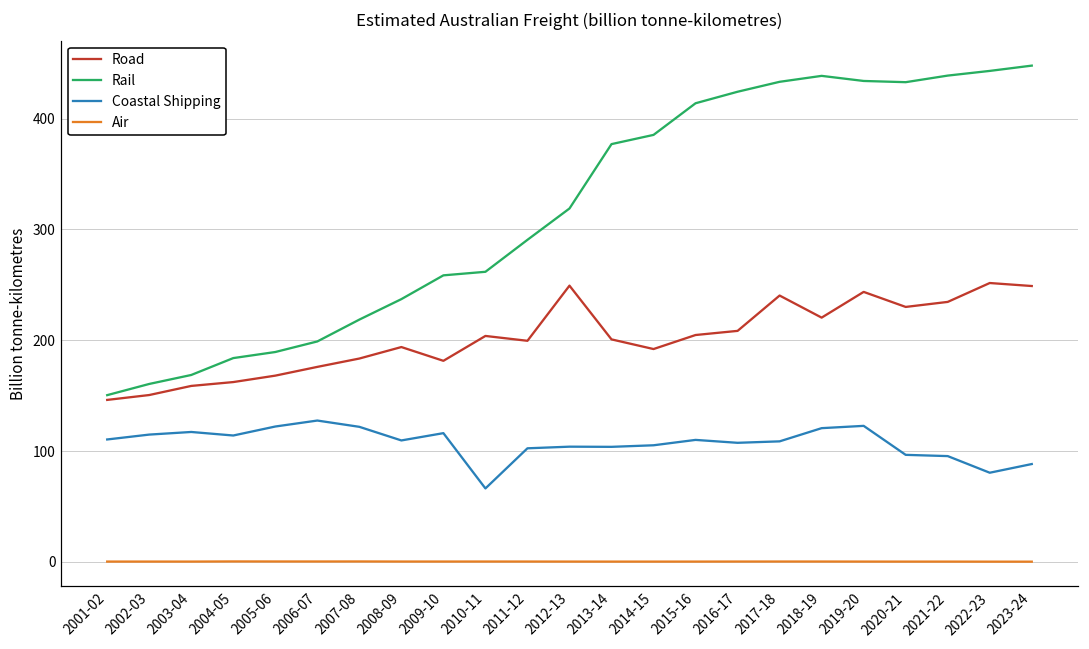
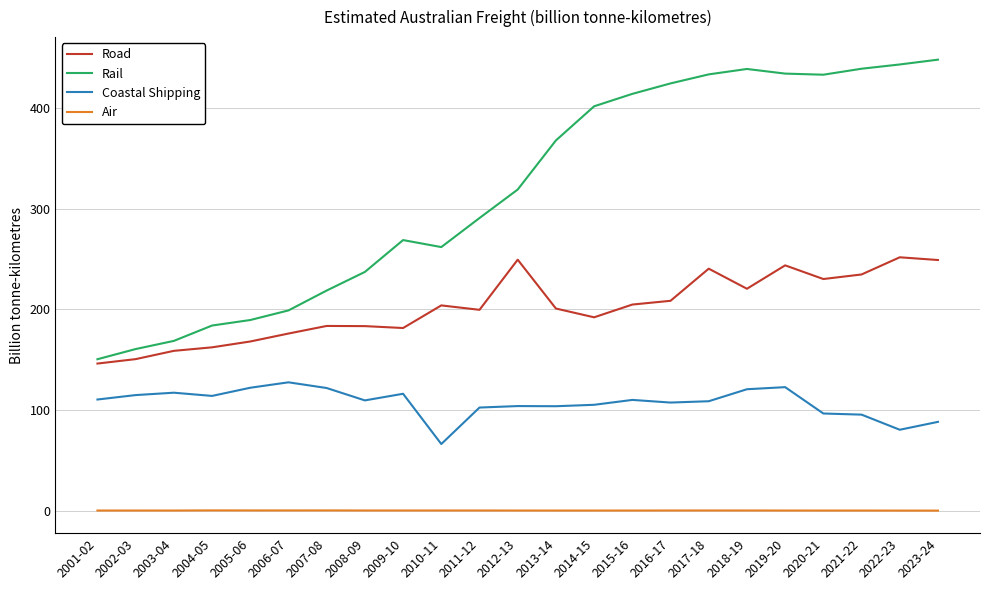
Road, 2008-09: 194 -> 183
Rail, 2009-10: 259 -> 269
Rail, 2013-14: 377 -> 368
Rail, 2014-15: 385 -> 402
